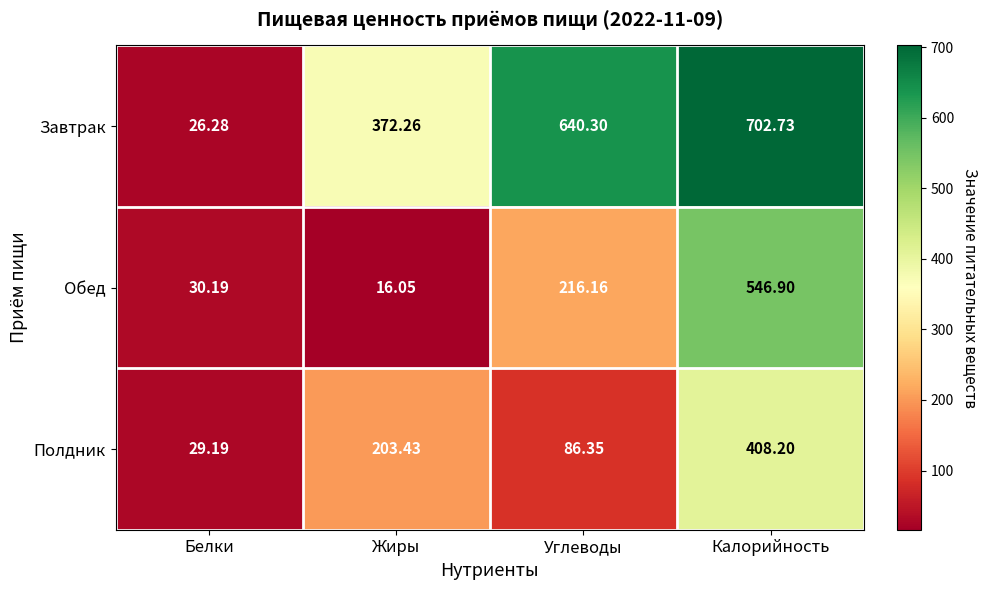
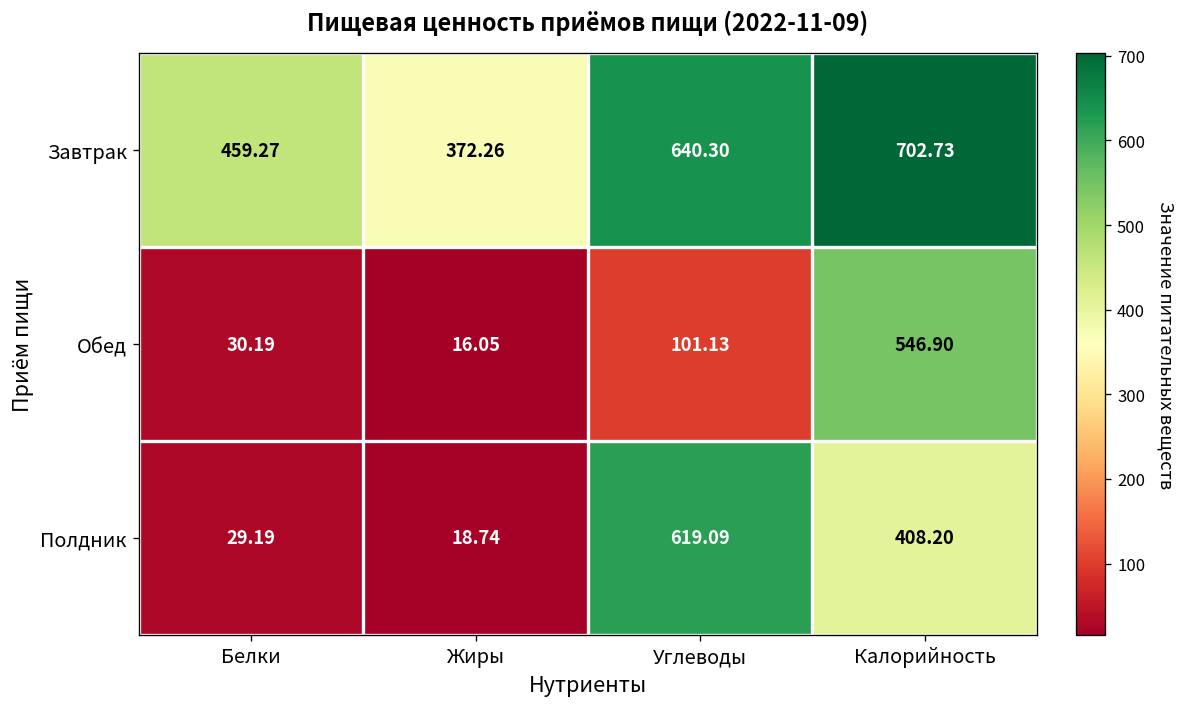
Завтрак, Белки: 26.28 -> 459.27
Обед, Углеводы: 216.16 -> 101.13
Полдник, Жиры: 203.43 -> 18.74
Полдник, Углеводы: 86.35 -> 619.09
